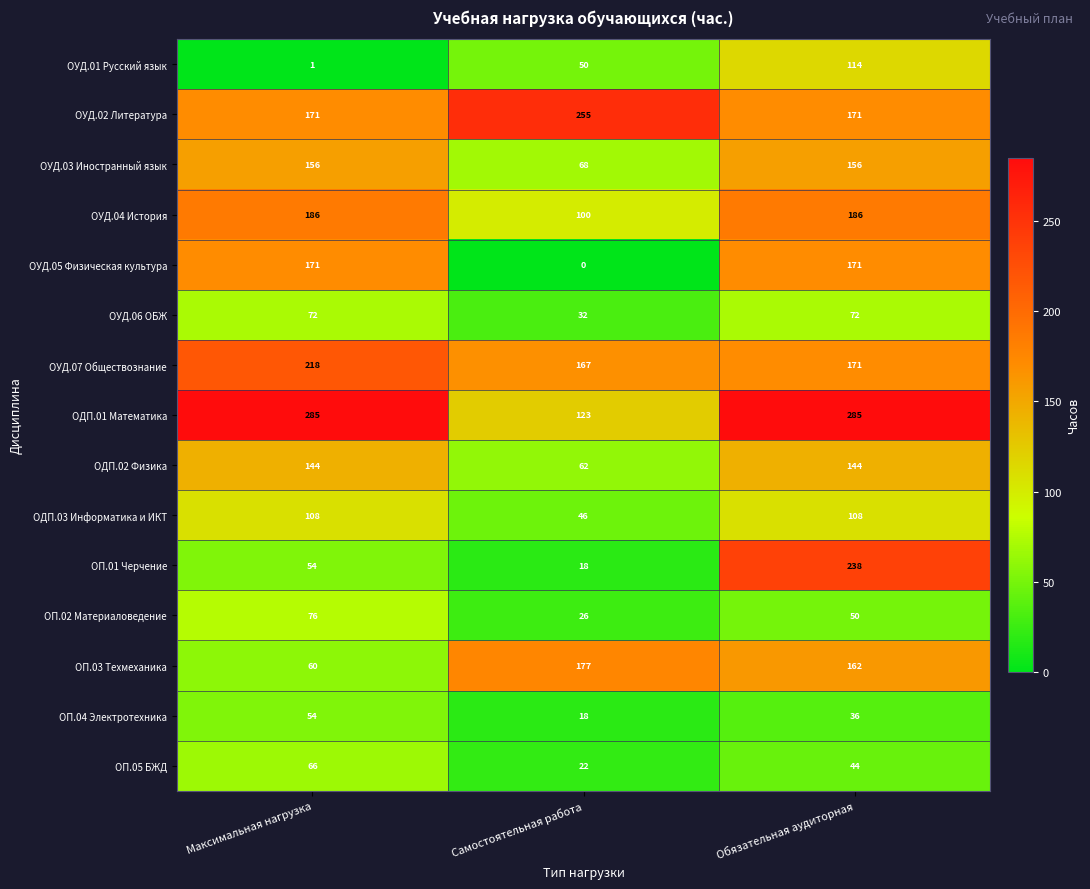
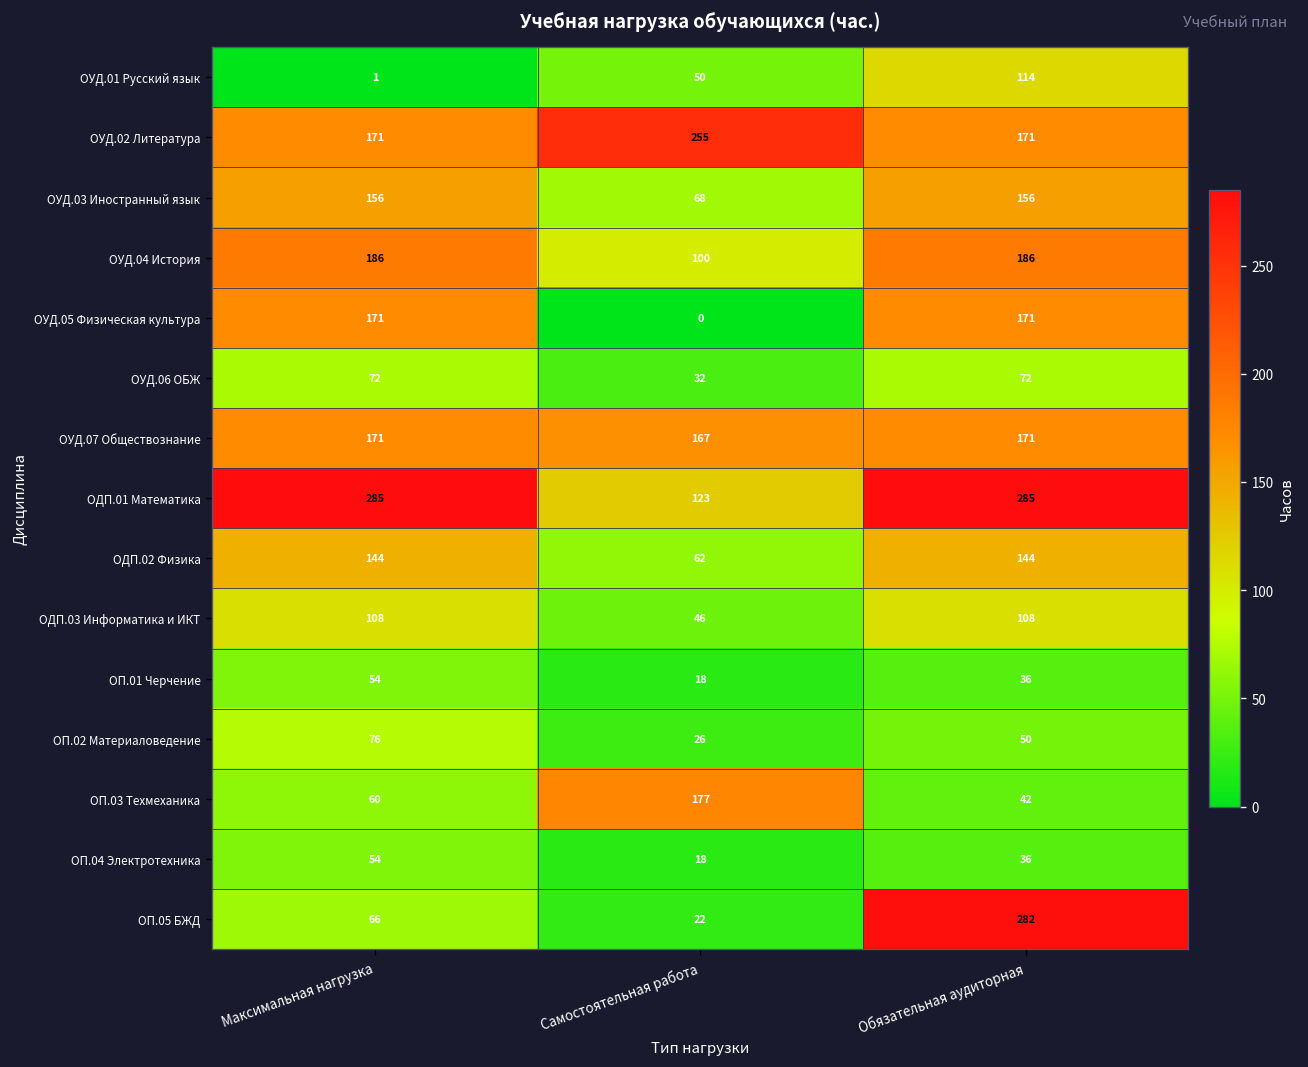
ОУД.07 Обществознание, Максимальная нагрузка: 218 -> 171
ОП.01 Черчение, Обязательная аудиторная: 238 -> 36
ОП.03 Техмеханика, Обязательная аудиторная: 162 -> 42
ОП.05 БЖД, Обязательная аудиторная: 44 -> 282
